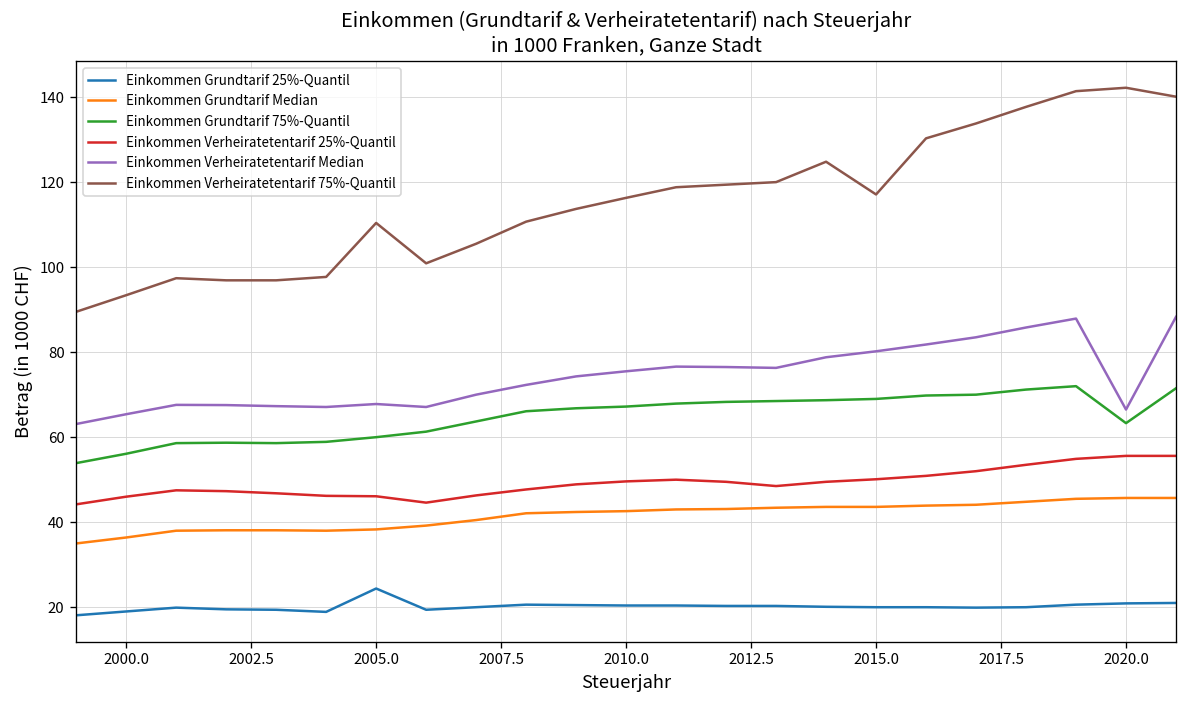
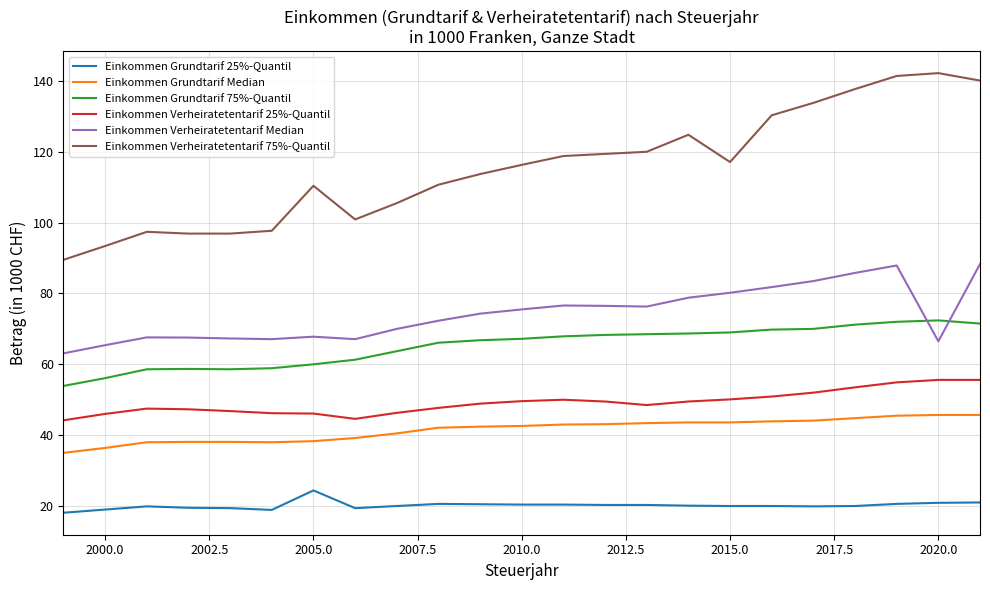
Einkommen Grundtarif 75%-Quantil, 2020.0: 63 -> 72
